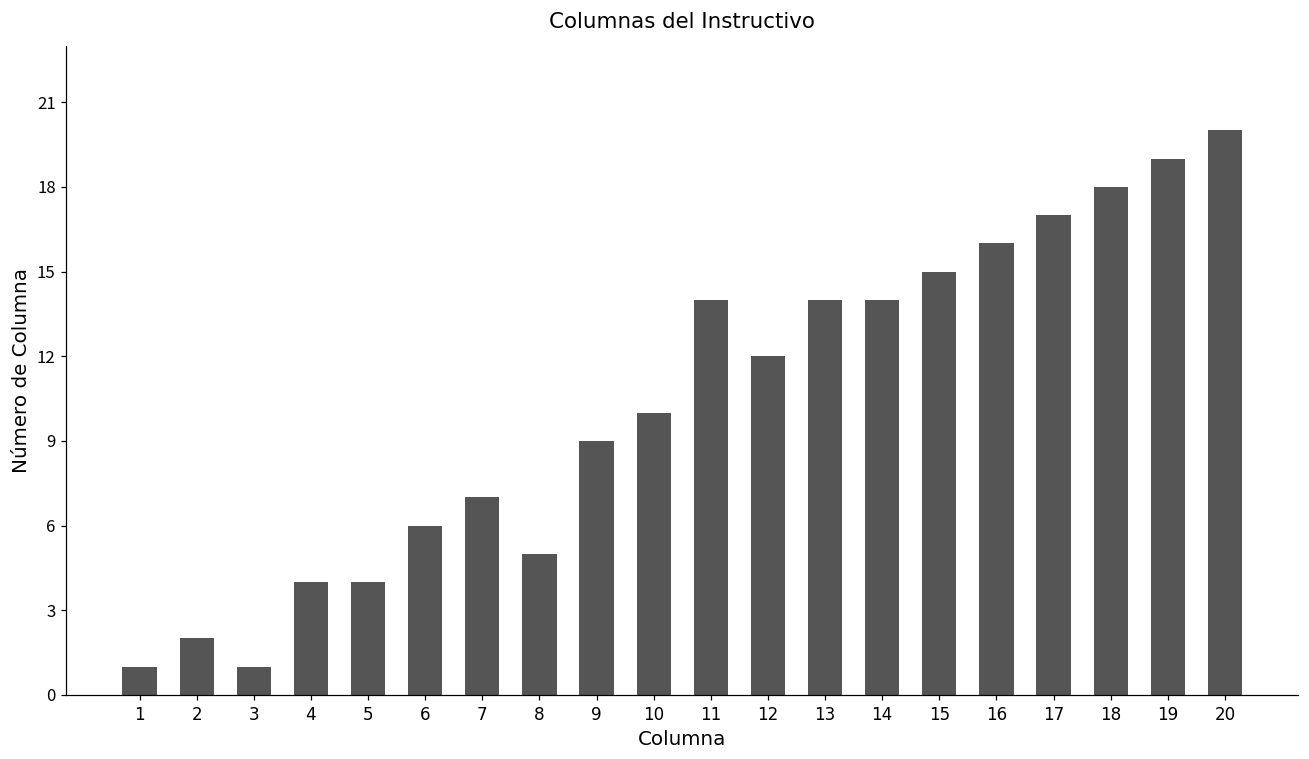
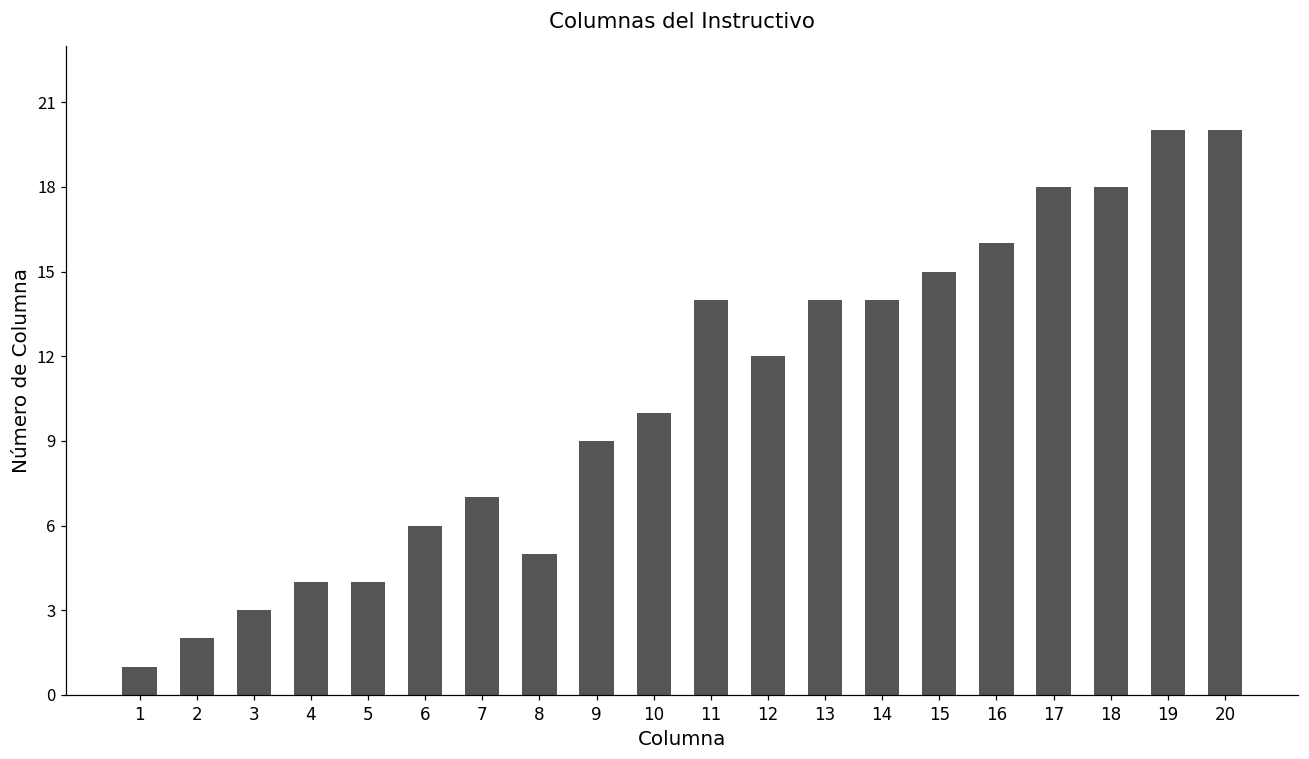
3: 1 -> 3
17: 17 -> 18
19: 19 -> 20
